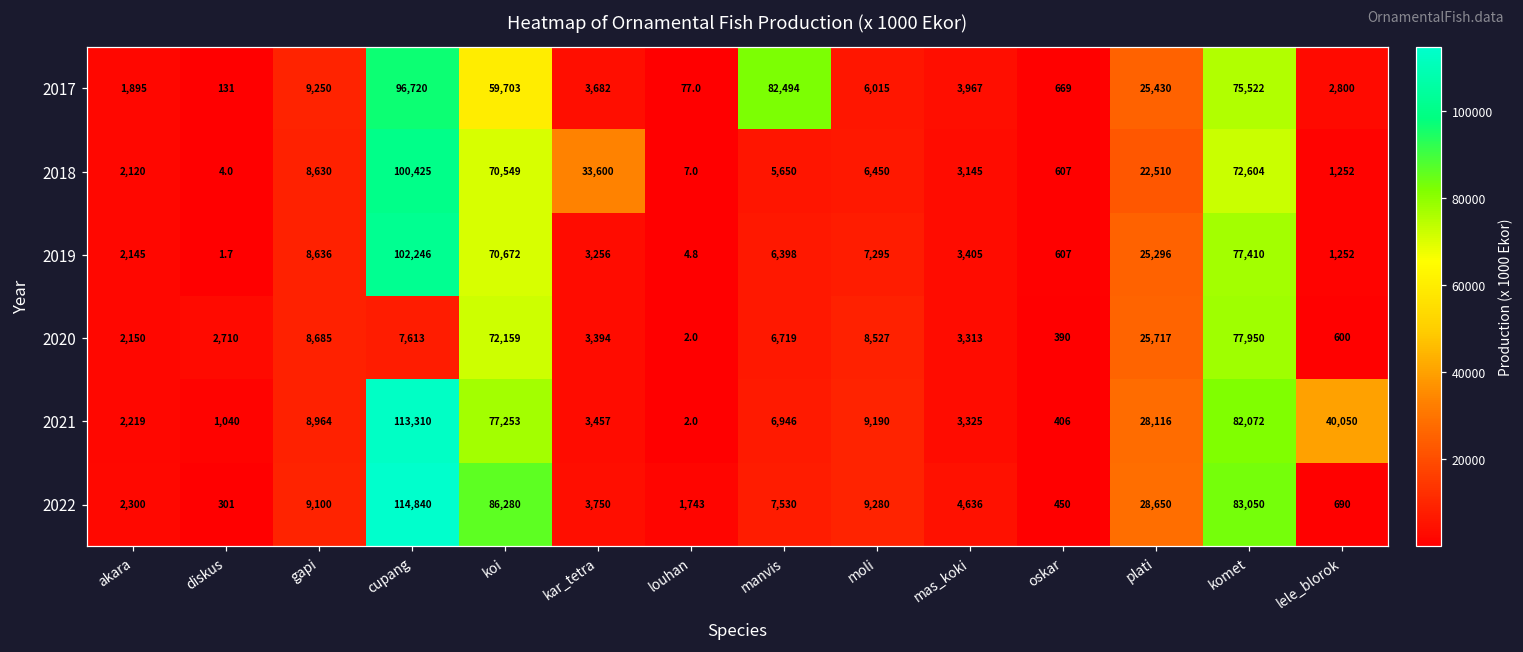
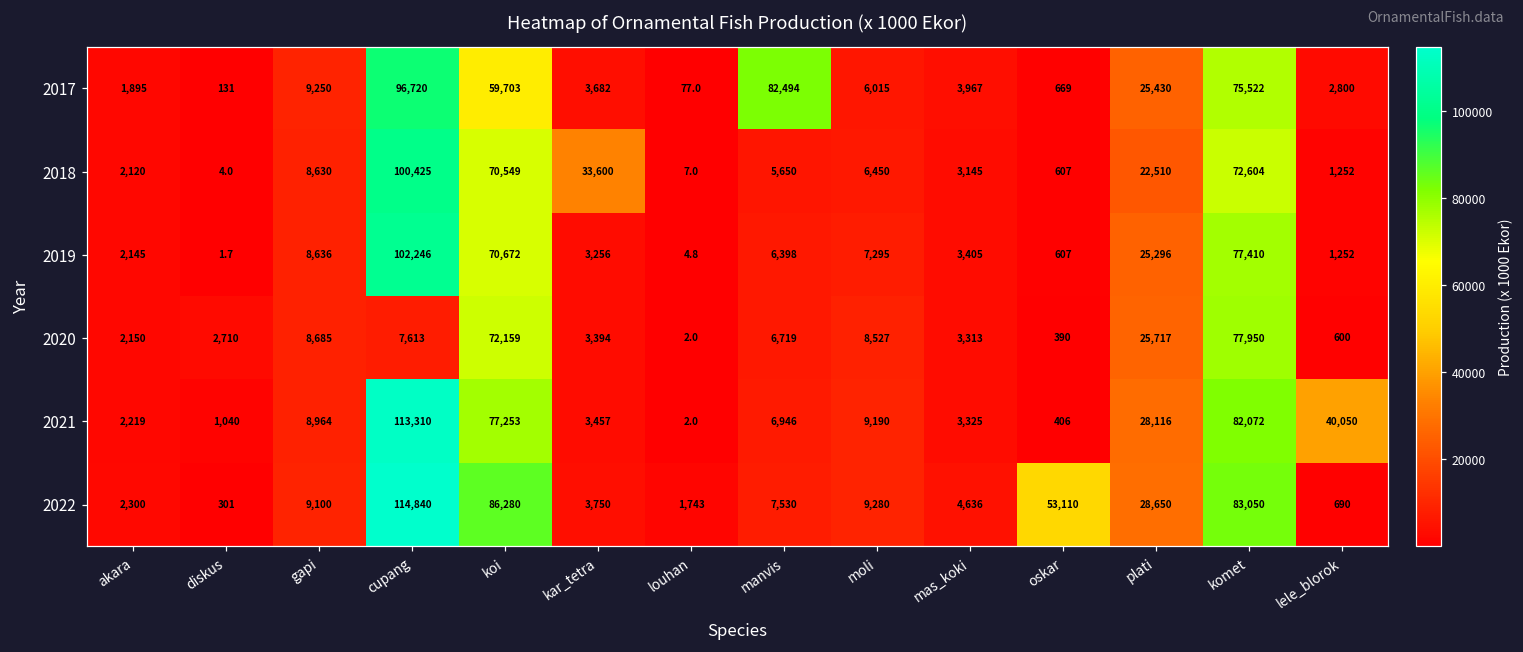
2022, oskar: 450 -> 53,110
